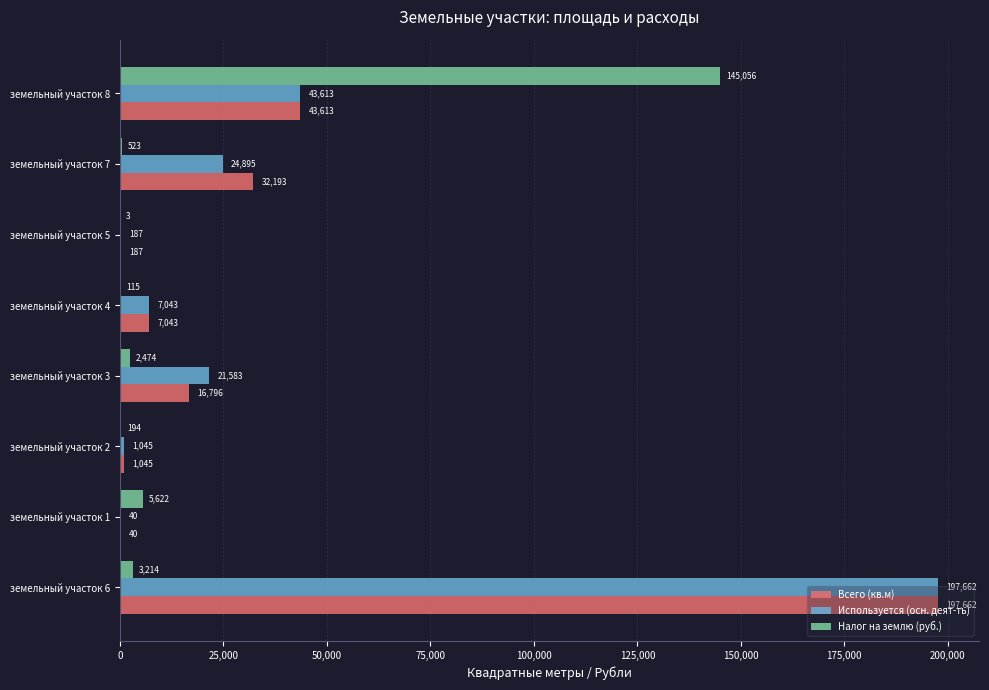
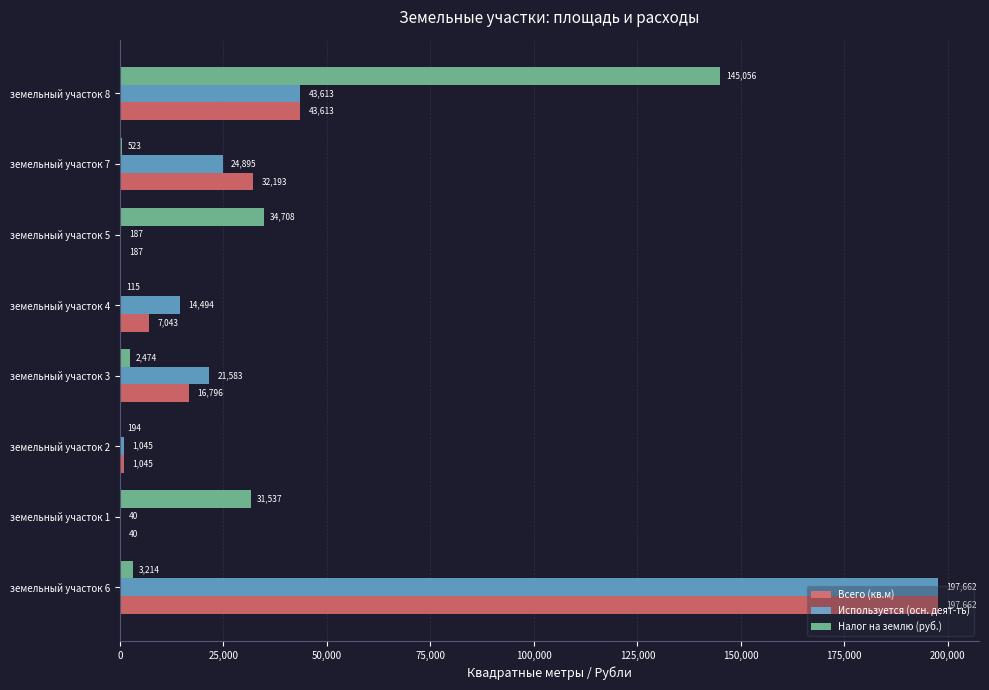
Налог на землю (руб.), земельный участок 5: 3 -> 34,708
Используется (осн. деят-ть), земельный участок 4: 7,043 -> 14,494
Налог на землю (руб.), земельный участок 1: 5,622 -> 31,537
